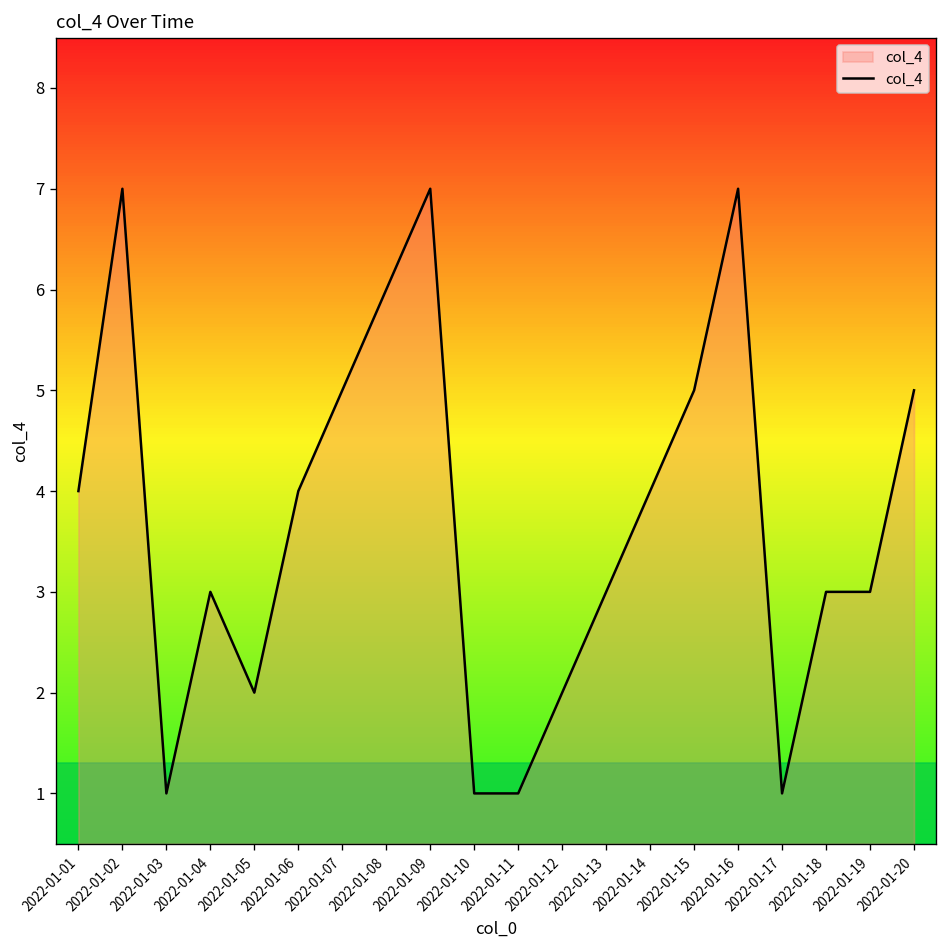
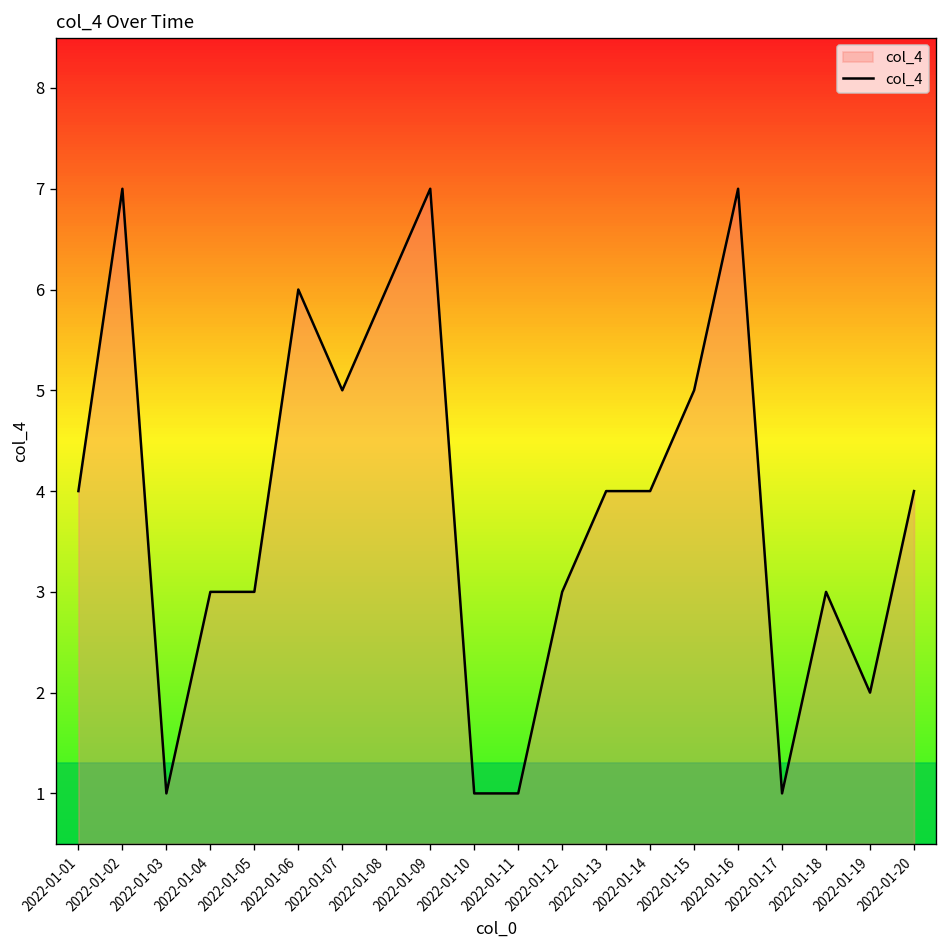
2022-01-05: 2 -> 3
2022-01-06: 4 -> 6
2022-01-12: 2 -> 3
2022-01-13: 3 -> 4
2022-01-19: 3 -> 2
2022-01-20: 5 -> 4
